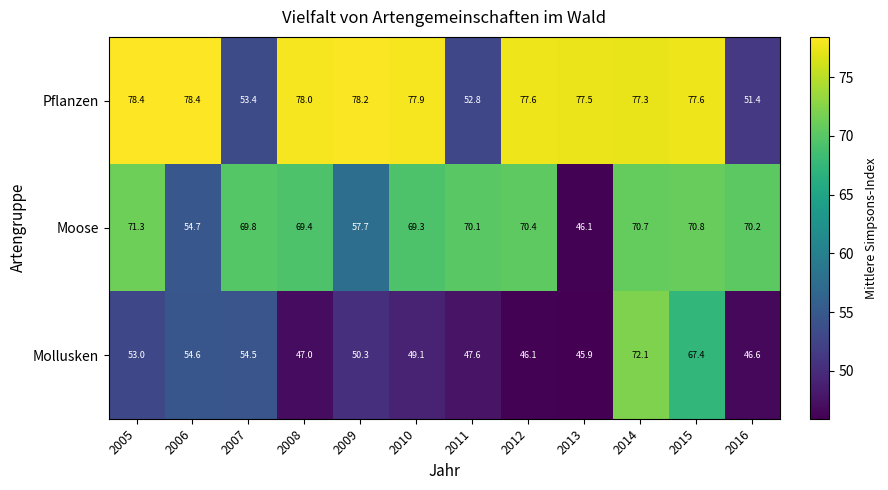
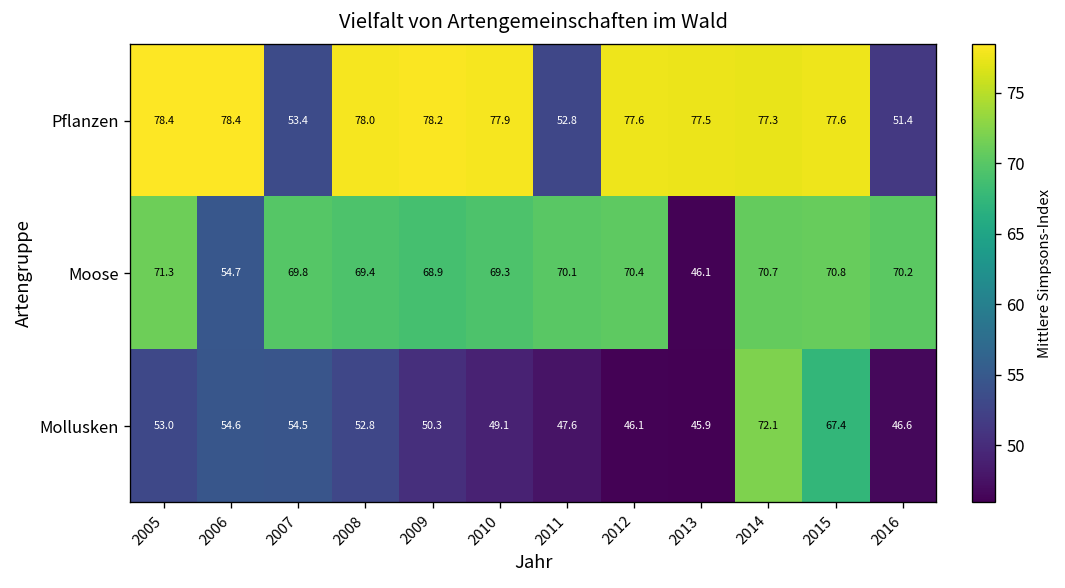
Moose, 2009: 57.7 -> 68.9
Mollusken, 2008: 47.0 -> 52.8
